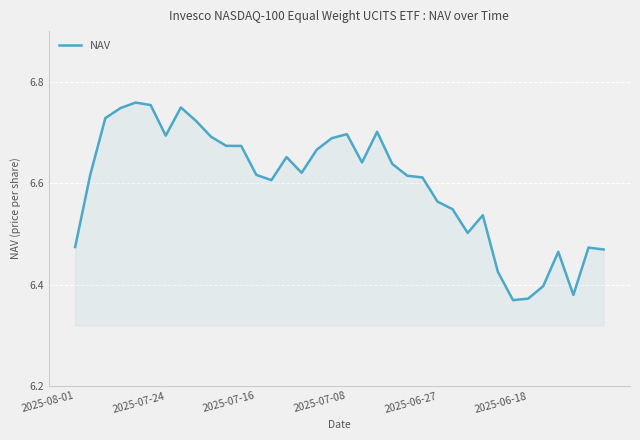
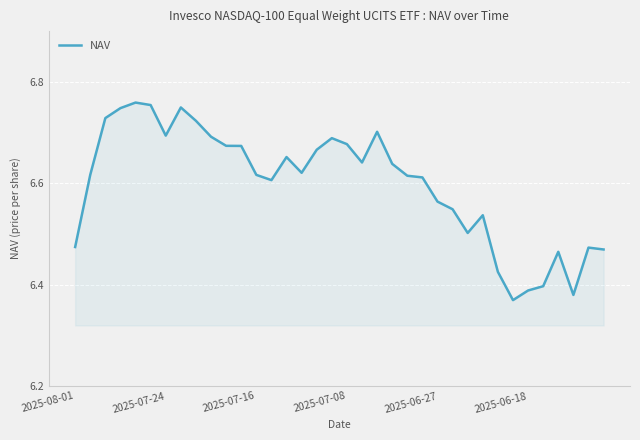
2025-07-08: 6.70 -> 6.68
2025-06-18: 6.37 -> 6.39
